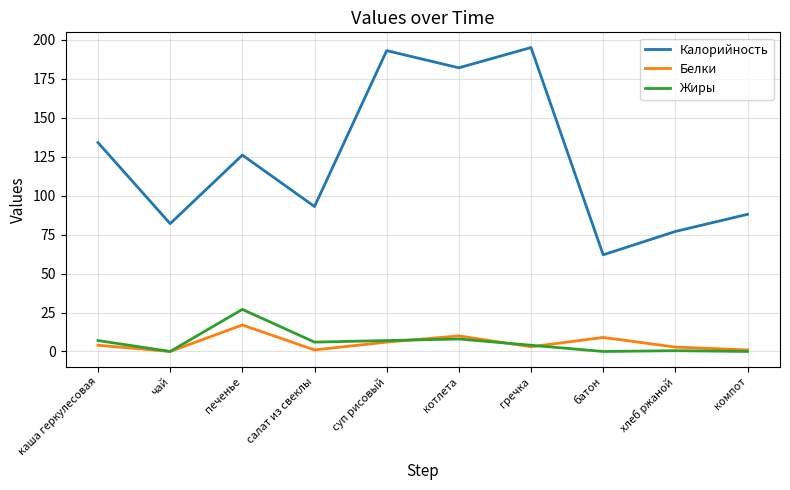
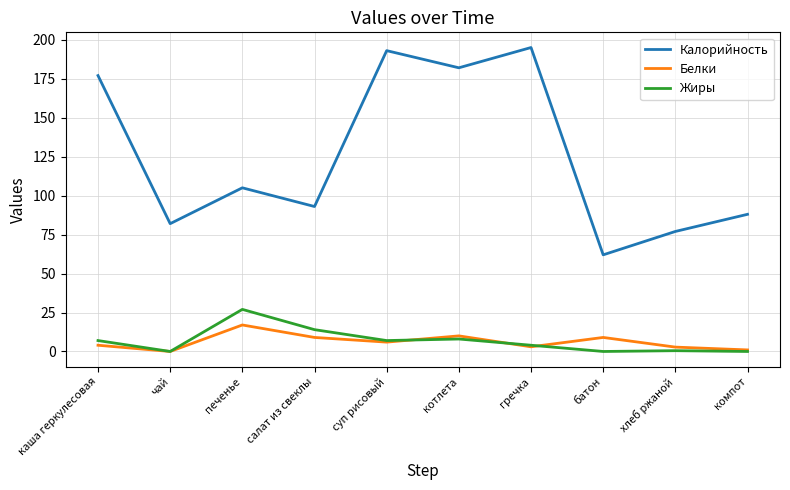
Калорийность, каша геркулесовая: 134 -> 177
Калорийность, печенье: 126 -> 105
Белки, салат из свеклы: 1 -> 9
Жиры, салат из свеклы: 6 -> 14
